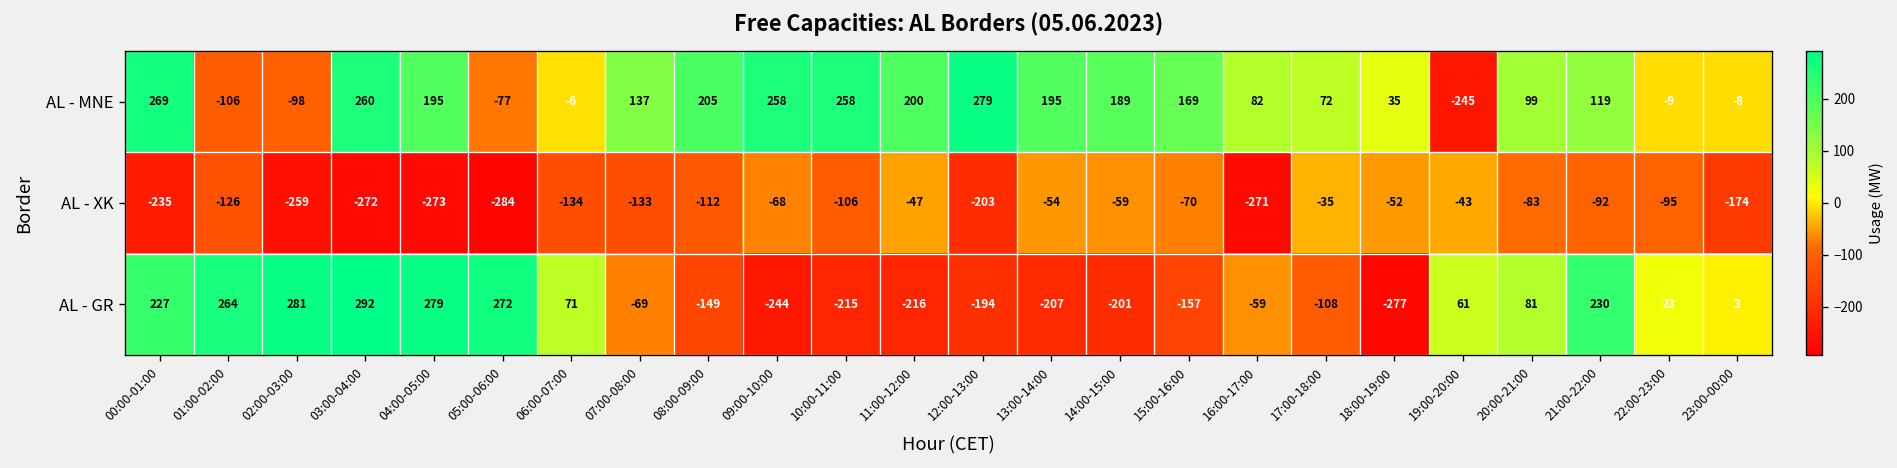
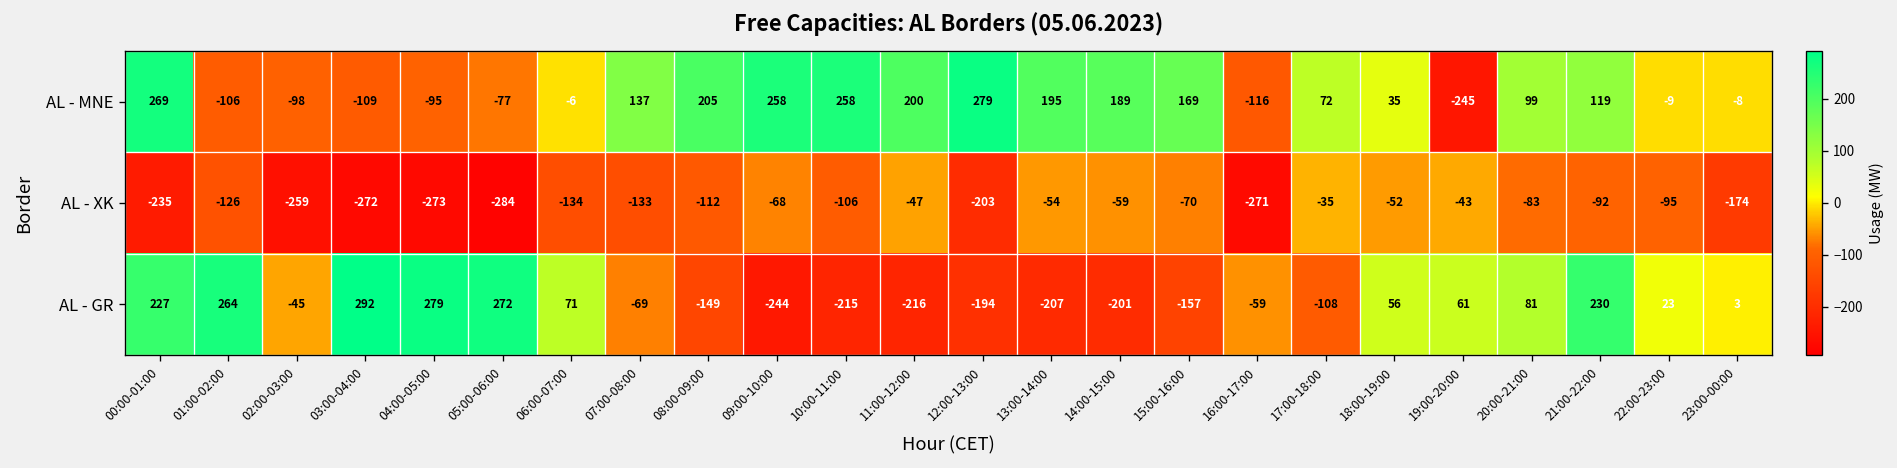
AL - MNE, 03:00-04:00: 260 -> -109
AL - MNE, 04:00-05:00: 195 -> -95
AL - MNE, 16:00-17:00: 82 -> -116
AL - GR, 02:00-03:00: 281 -> -45
AL - GR, 18:00-19:00: -277 -> 56
